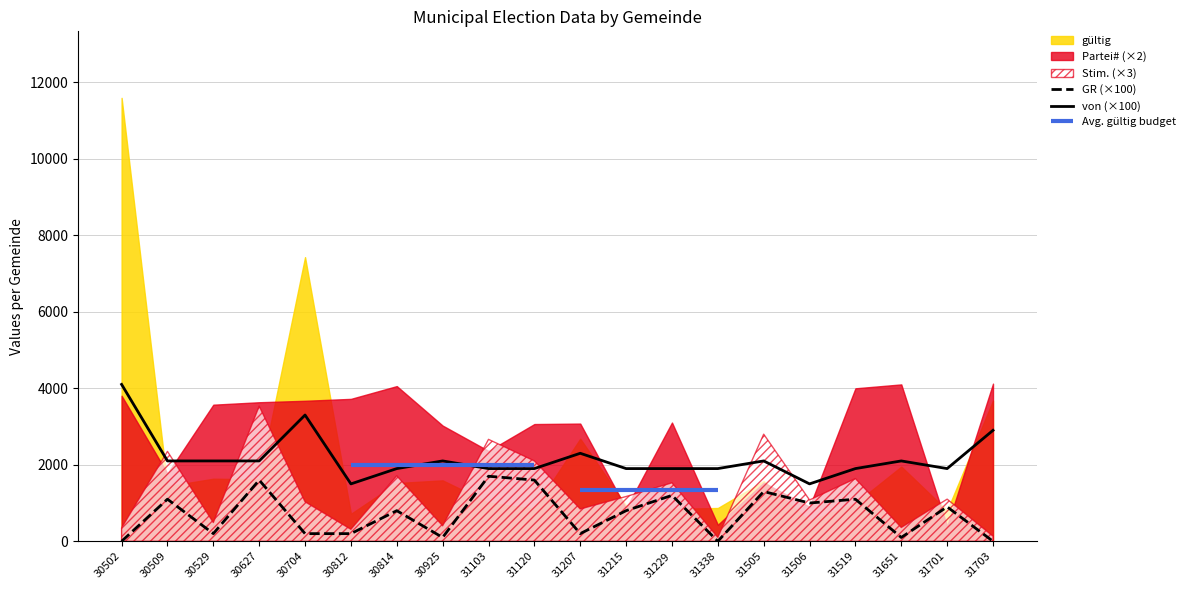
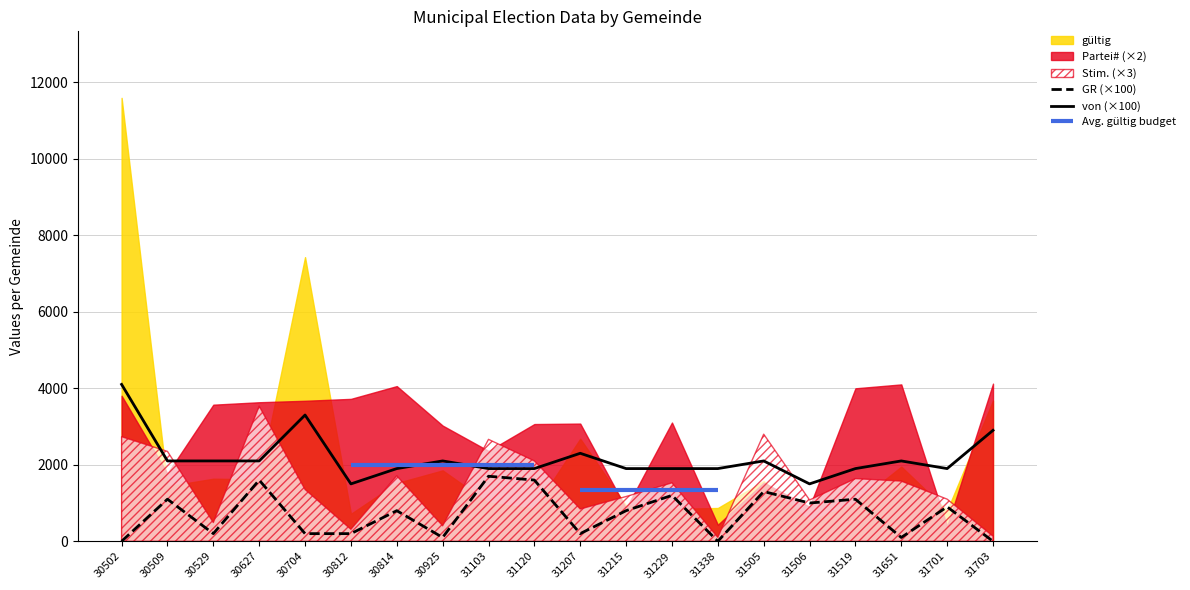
Stim. (×3), 30502: 300 -> 2700
Stim. (×3), 30704: 1000 -> 1400
gültig, 30925: 1600 -> 1900
Stim. (×3), 31651: 400 -> 1600
